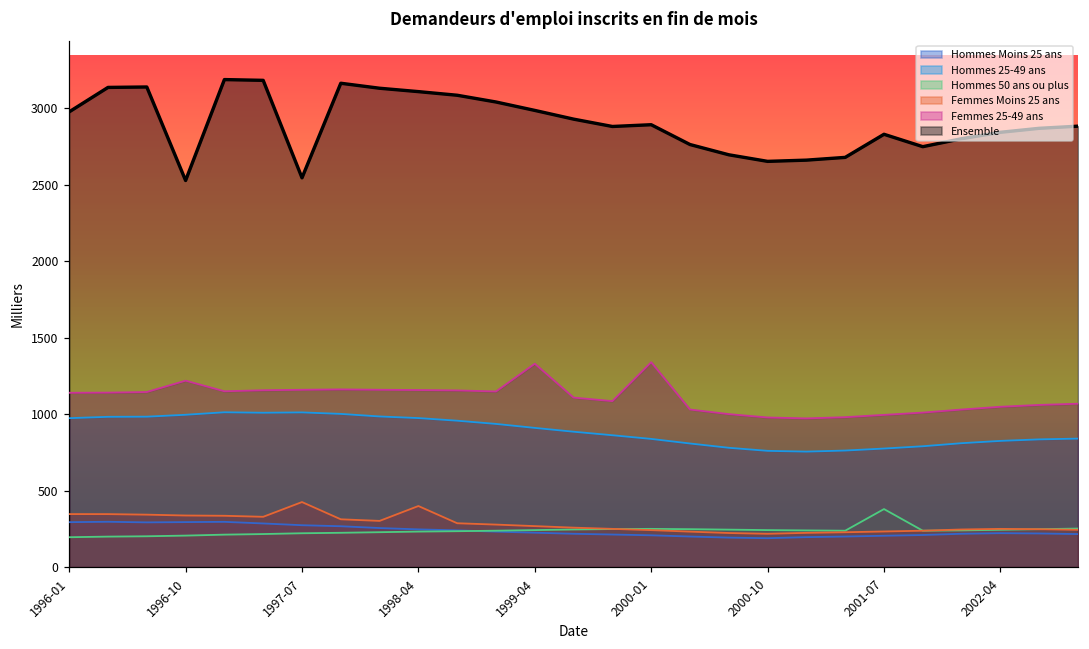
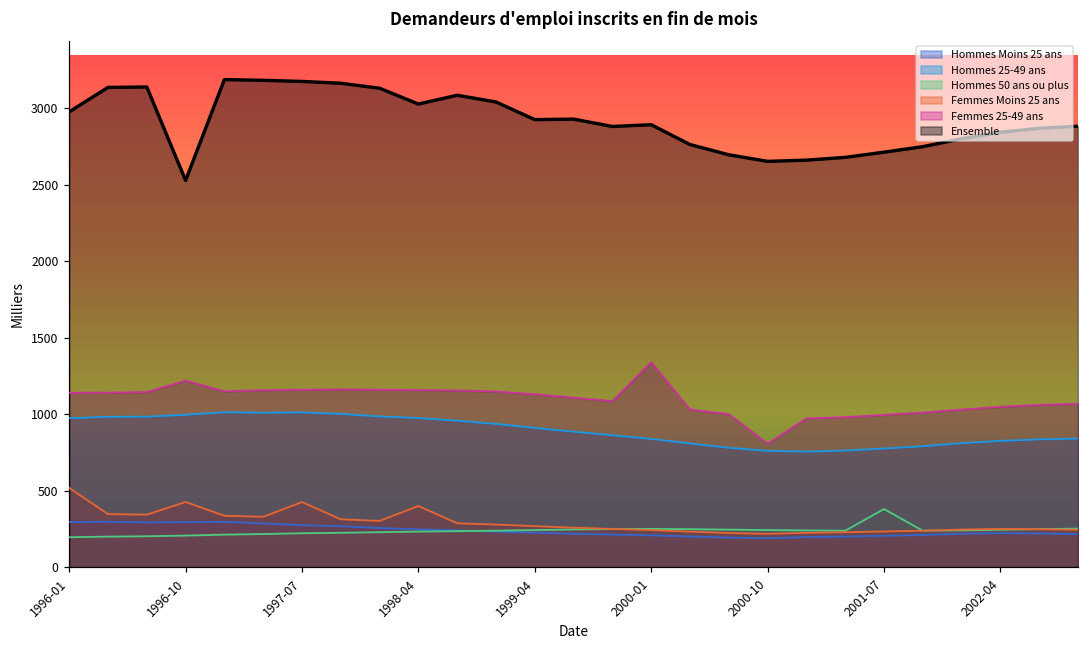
Femmes Moins 25 ans, 1996-01: 350 -> 520
Femmes Moins 25 ans, 1996-10: 340 -> 430
Ensemble, 1997-07: 2540 -> 3170
Ensemble, 1998-04: 3110 -> 3030
Femmes 25-49 ans, 1999-04: 1330 -> 1130
Ensemble, 1999-04: 2990 -> 2920
Femmes 25-49 ans, 2000-10: 980 -> 810
Ensemble, 2001-07: 2830 -> 2710
